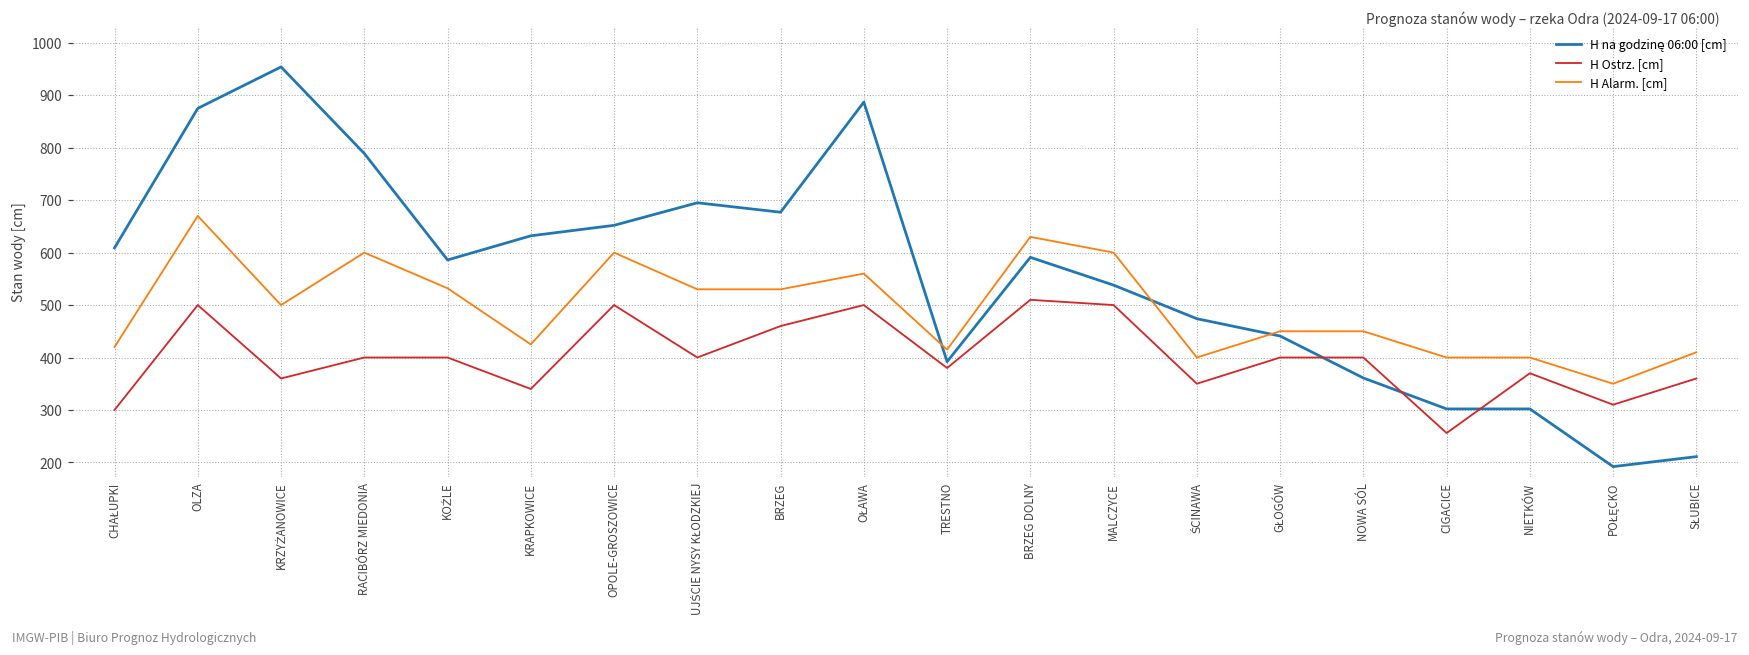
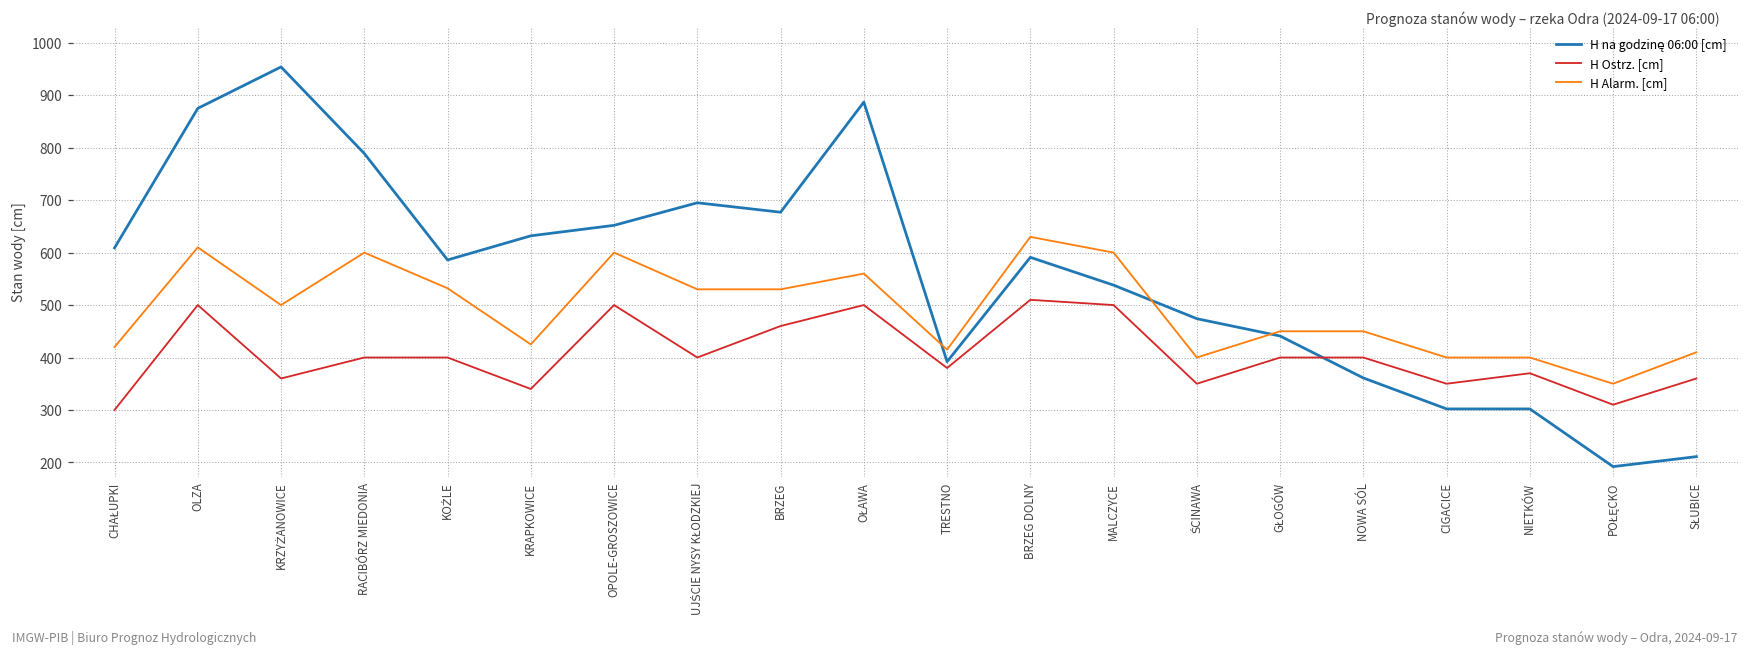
H Alarm. [cm], OLZA: 670 -> 610
H Ostrz. [cm], CIGACICE: 260 -> 350
